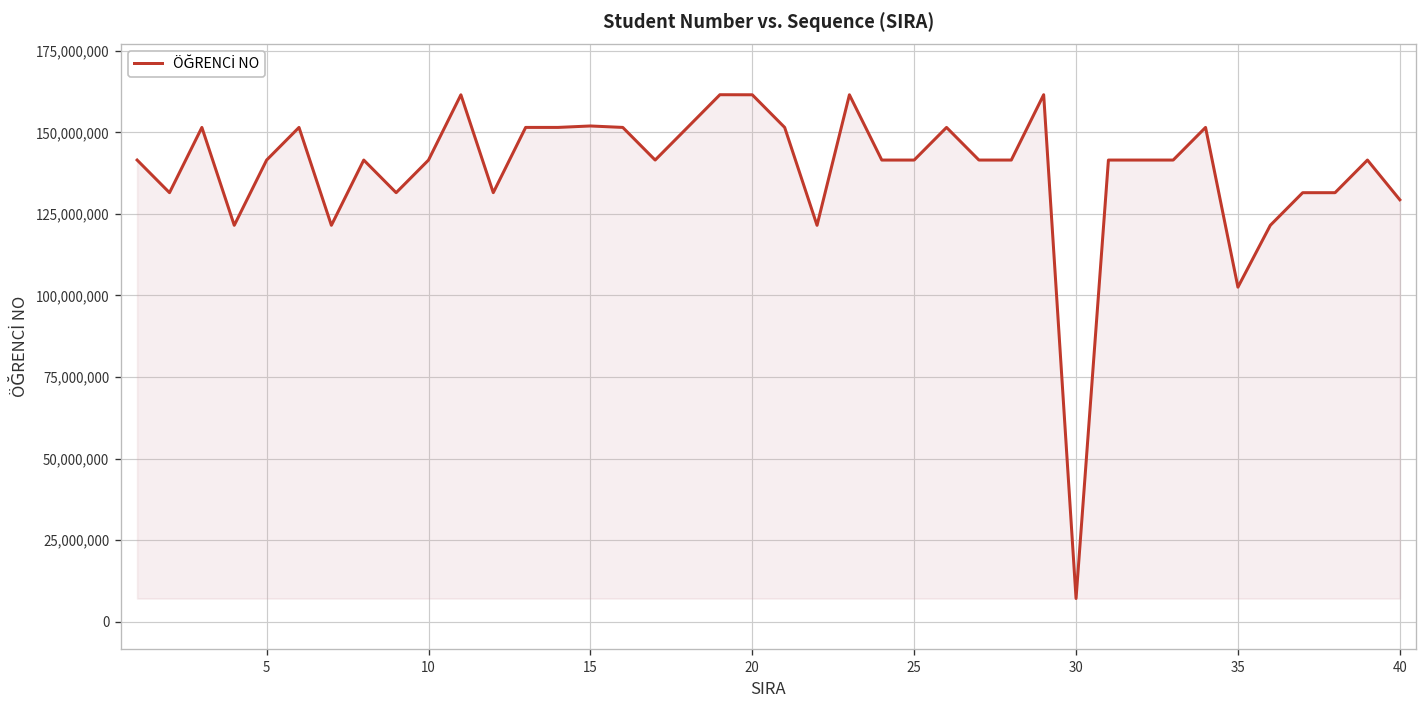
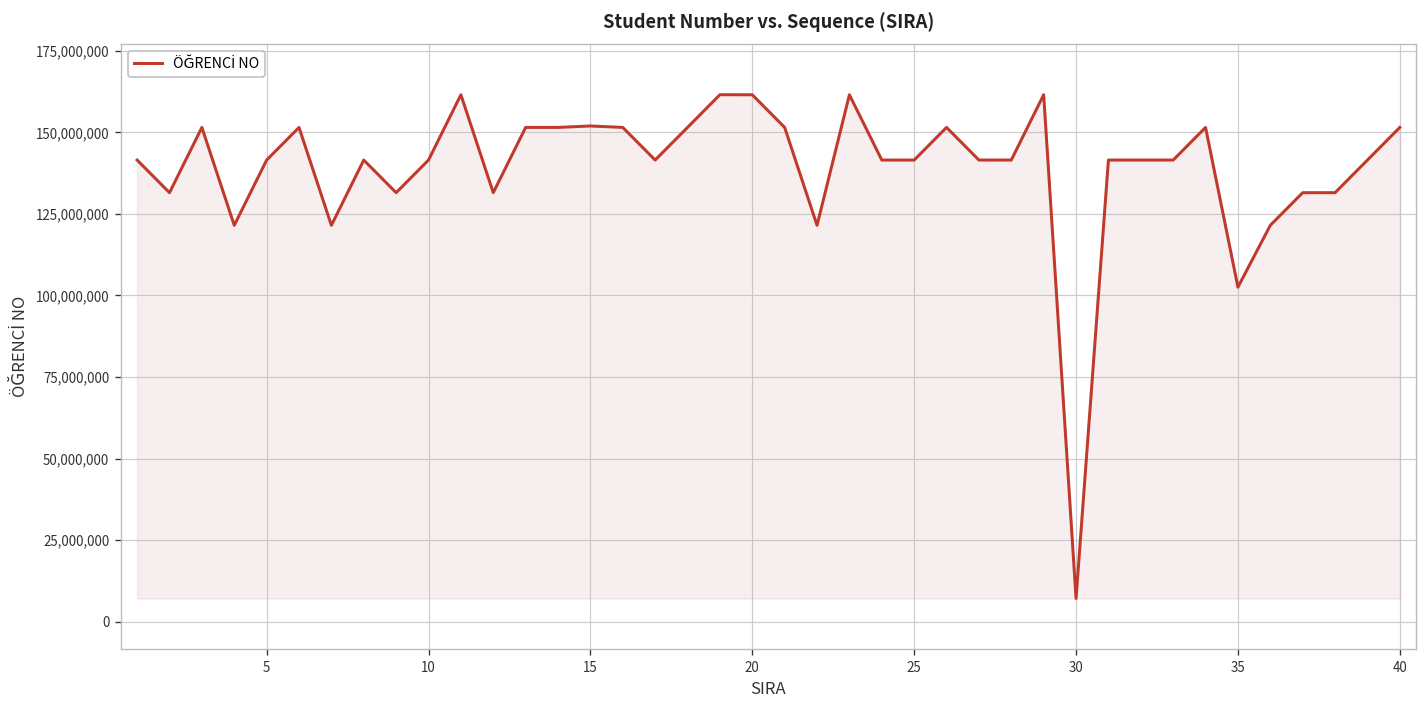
40: 129,000,000 -> 152,000,000
